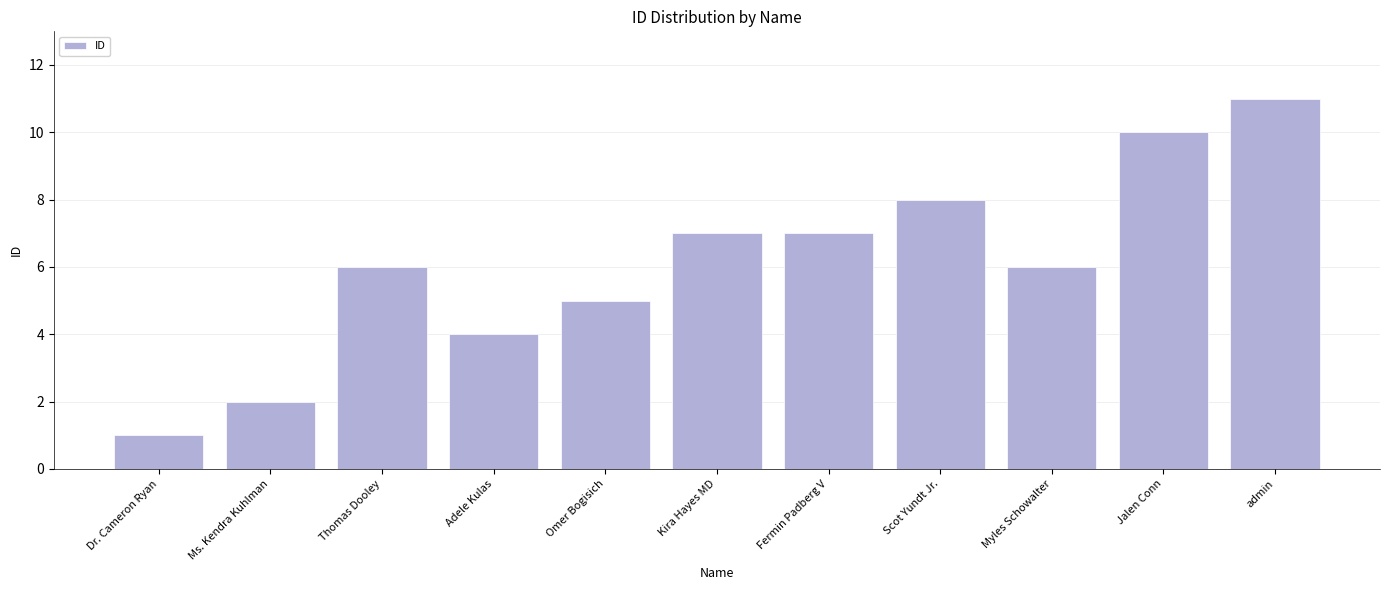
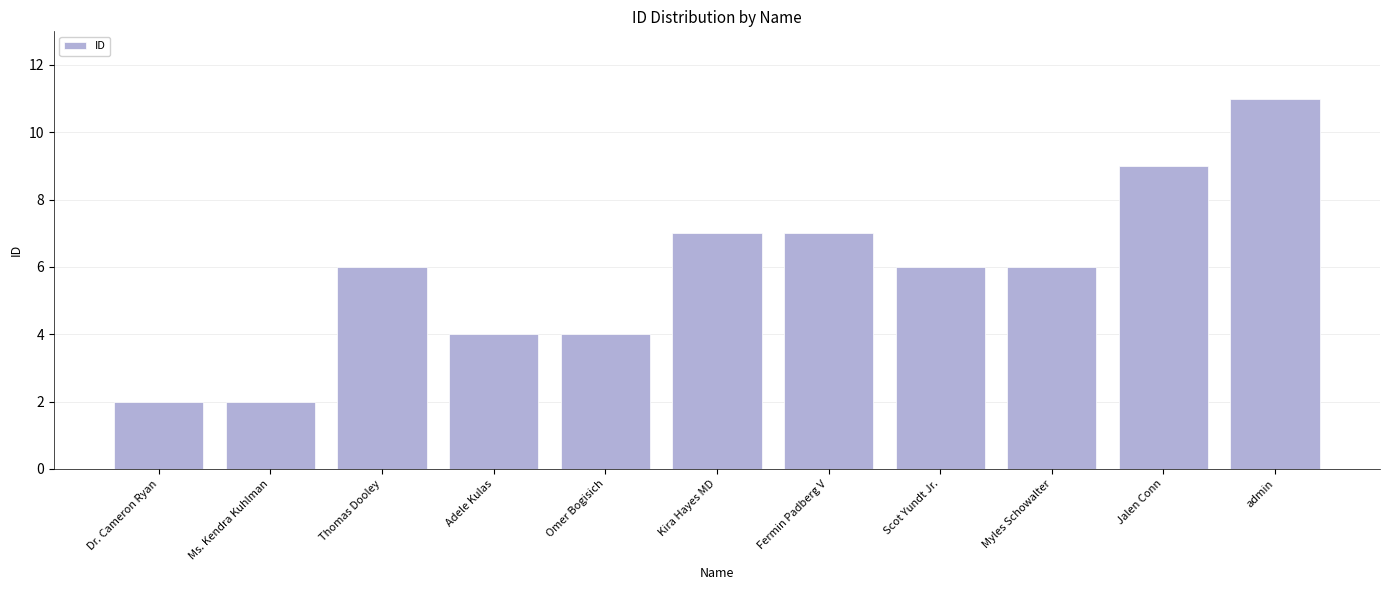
Dr. Cameron Ryan: 1 -> 2
Omer Bogisich: 5 -> 4
Scot Yundt Jr.: 8 -> 6
Jalen Conn: 10 -> 9
